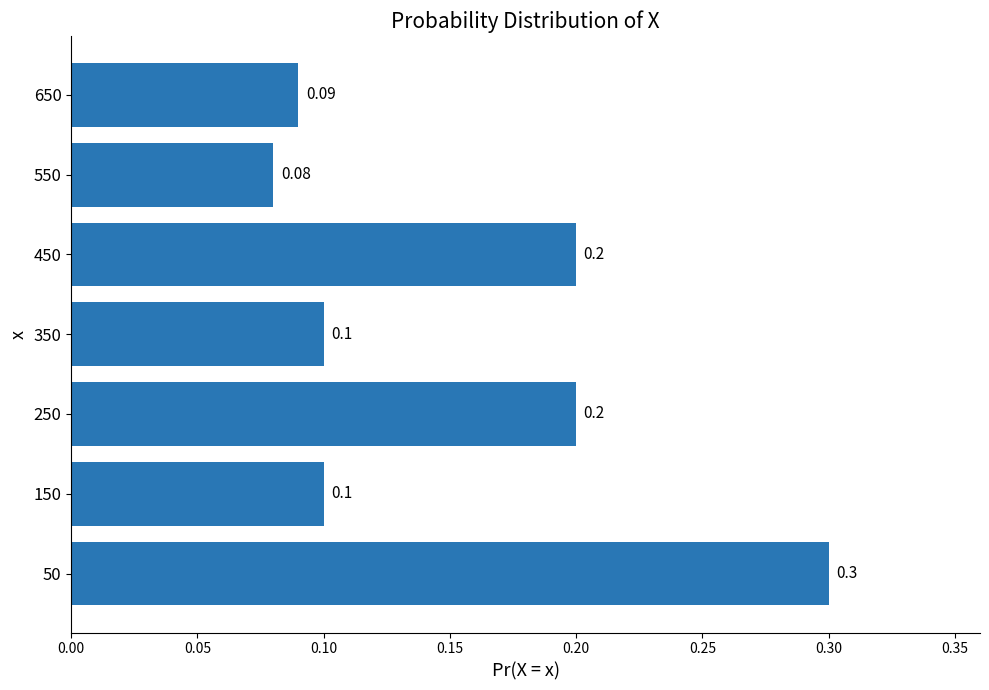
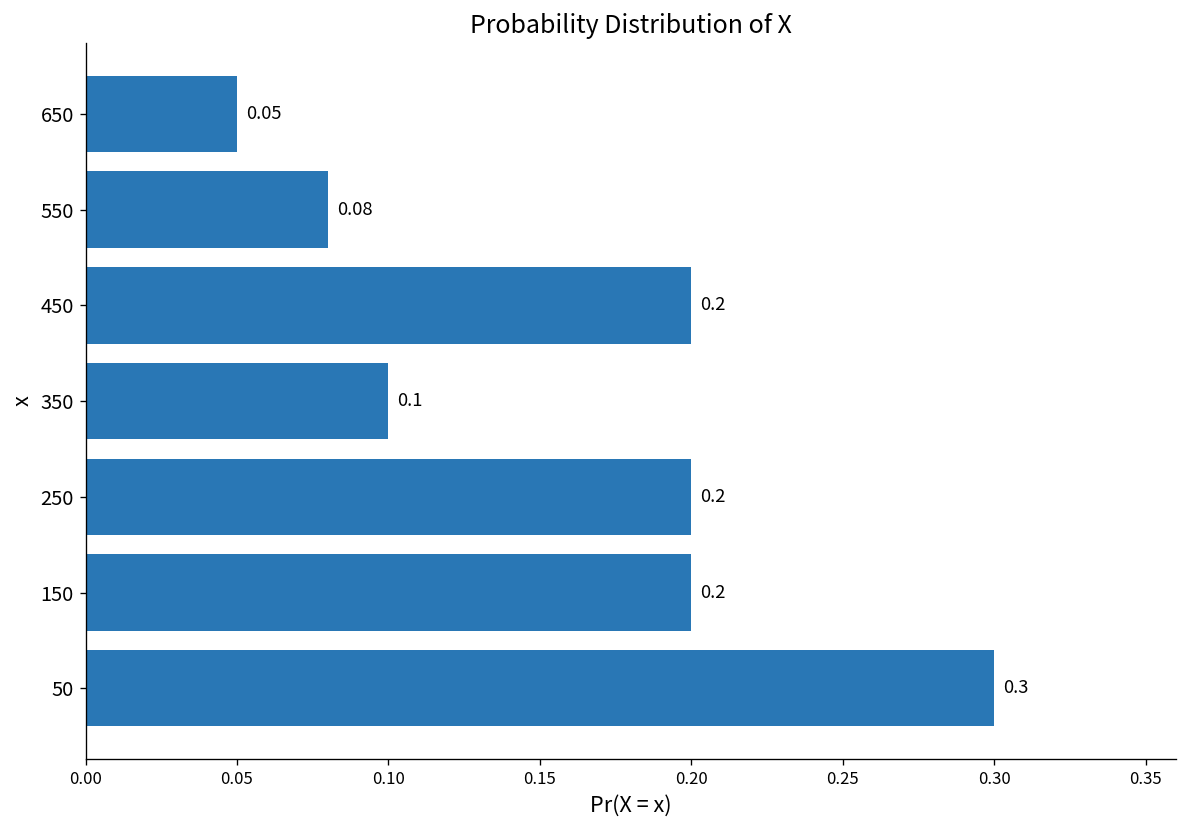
650: 0.09 -> 0.05
150: 0.1 -> 0.2
